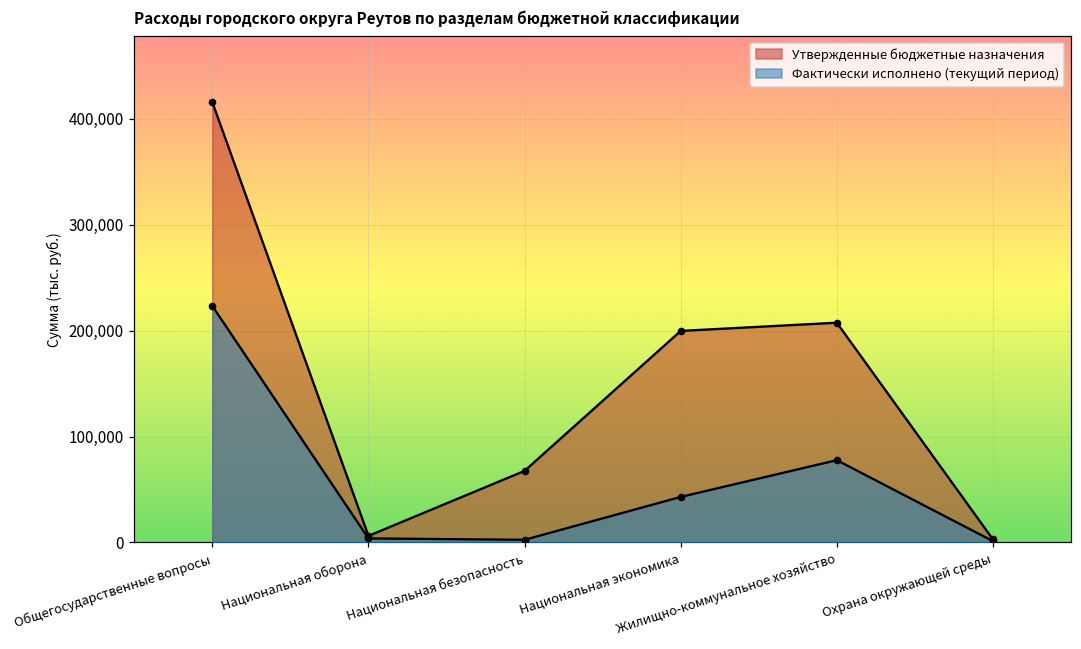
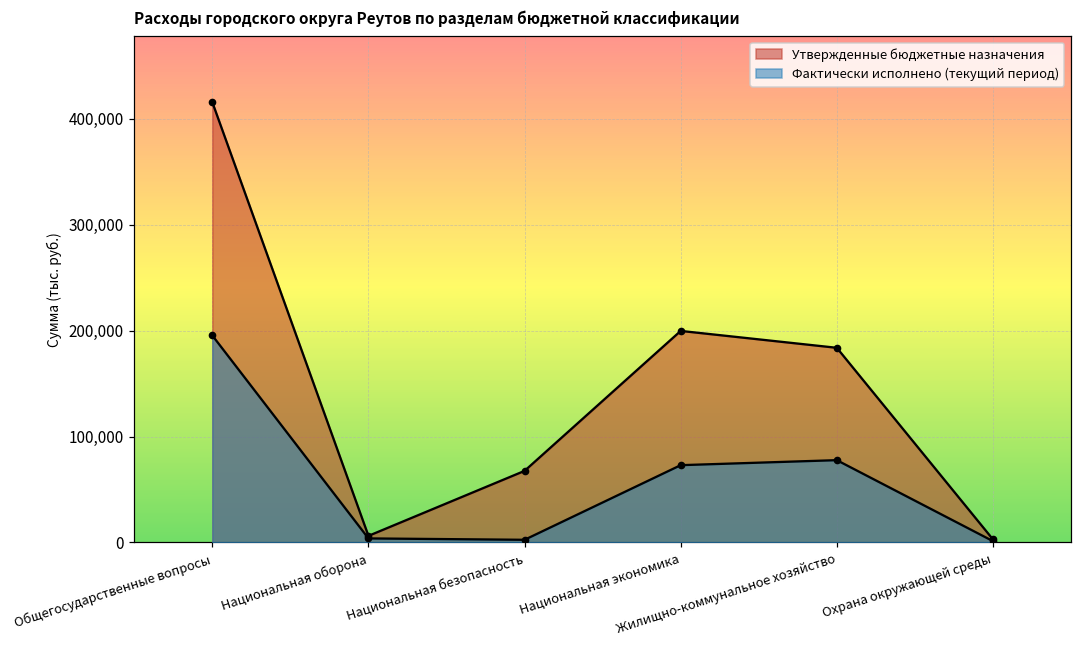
Фактически исполнено (текущий период), Общегосударственные вопросы: 220,000 -> 200,000
Фактически исполнено (текущий период), Национальная экономика: 40,000 -> 70,000
Утвержденные бюджетные назначения, Жилищно-коммунальное хозяйство: 210,000 -> 180,000
